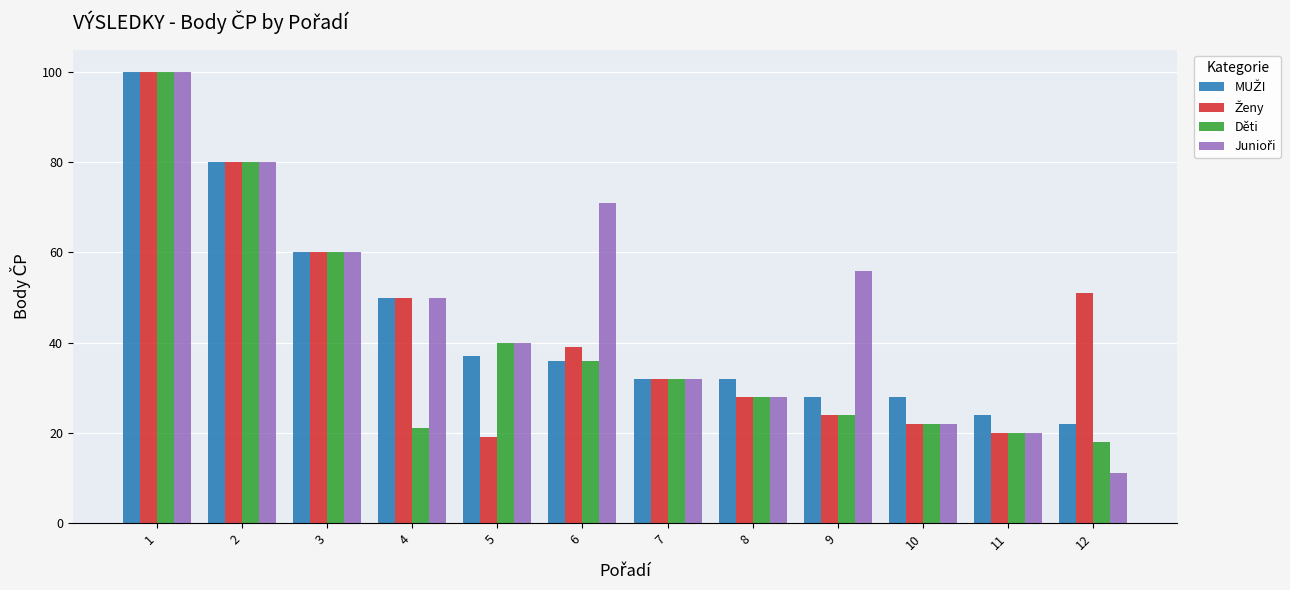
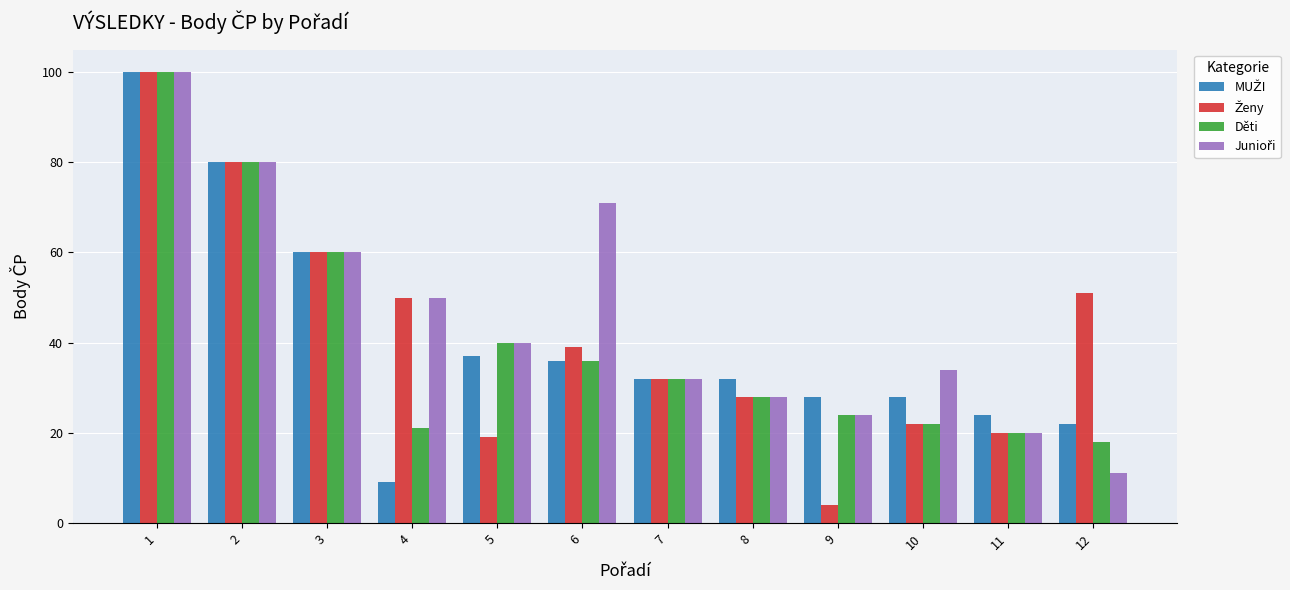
MUŽI, 4: 50 -> 9
Ženy, 9: 24 -> 4
Junioři, 9: 56 -> 24
Junioři, 10: 22 -> 34
